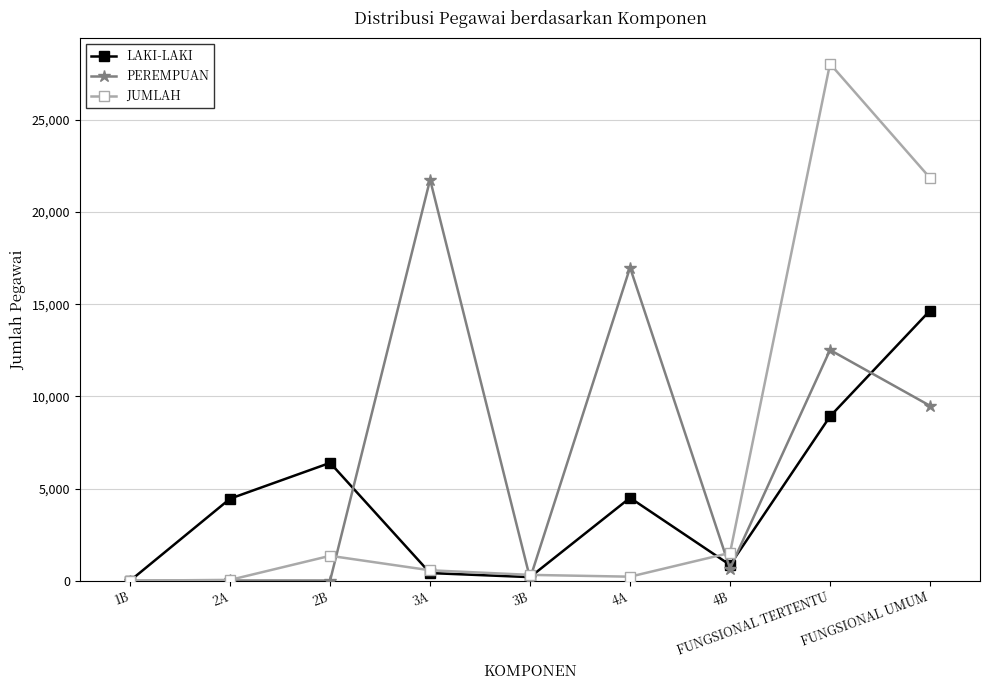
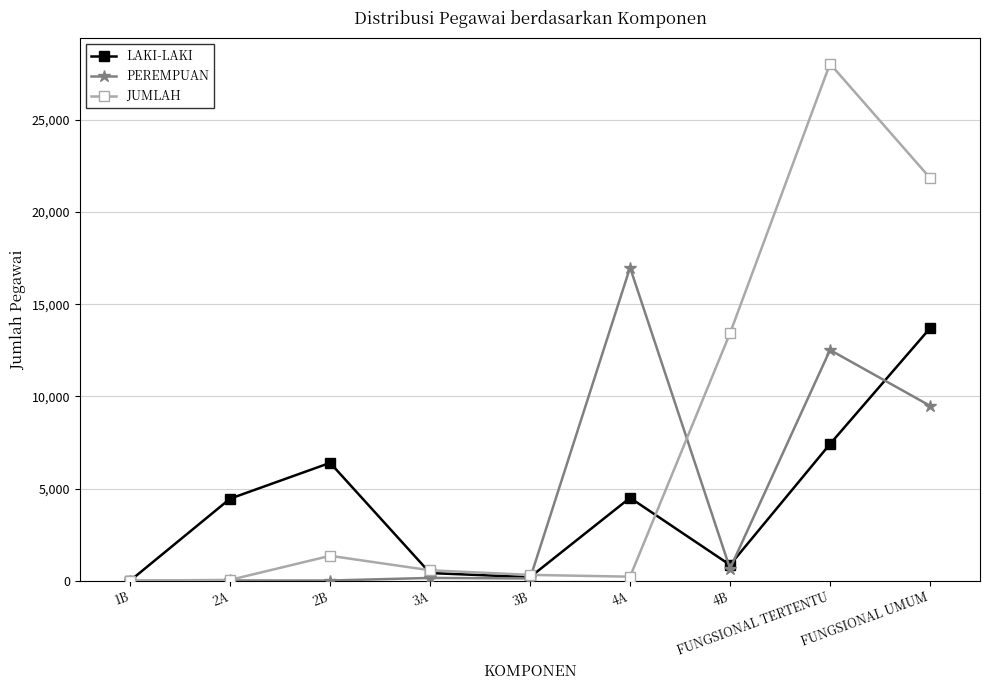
PEREMPUAN, 3A: 21,800 -> 200
JUMLAH, 4B: 1,500 -> 13,400
LAKI-LAKI, FUNGSIONAL TERTENTU: 8,900 -> 7,400
LAKI-LAKI, FUNGSIONAL UMUM: 14,700 -> 13,700
